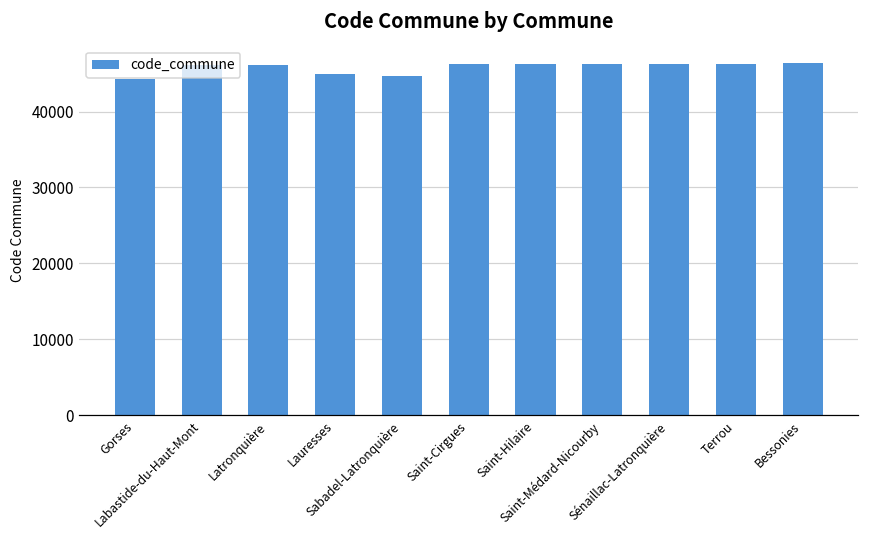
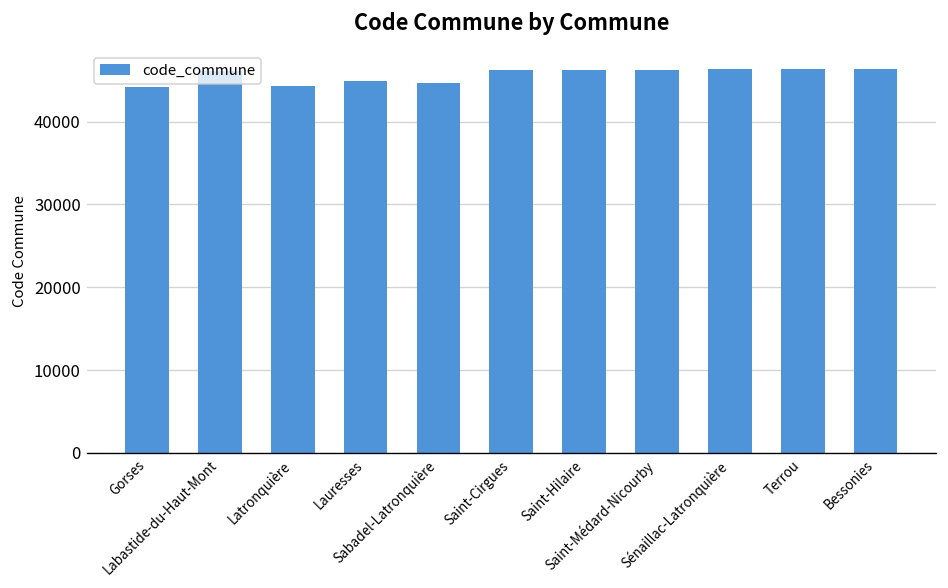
Latronquière: 46000 -> 44000
